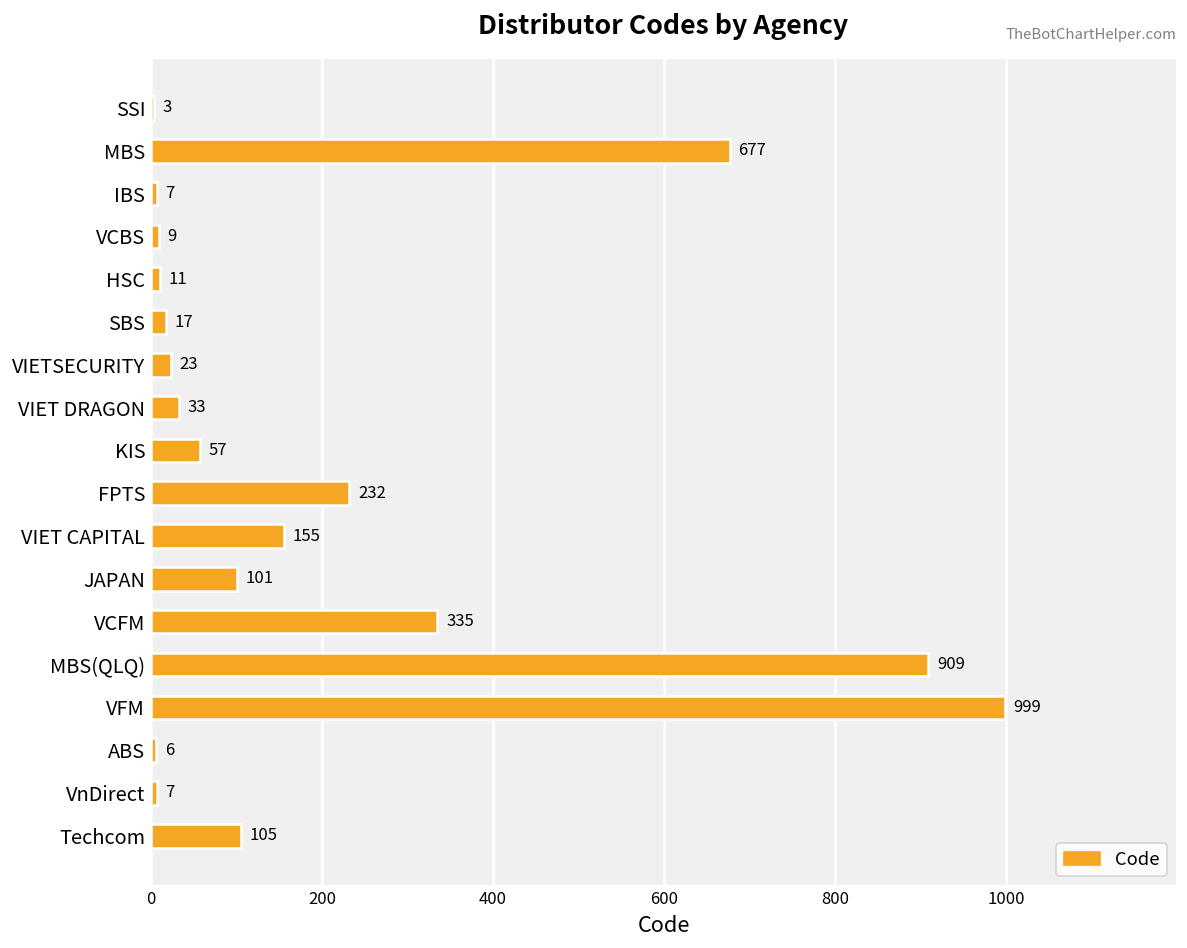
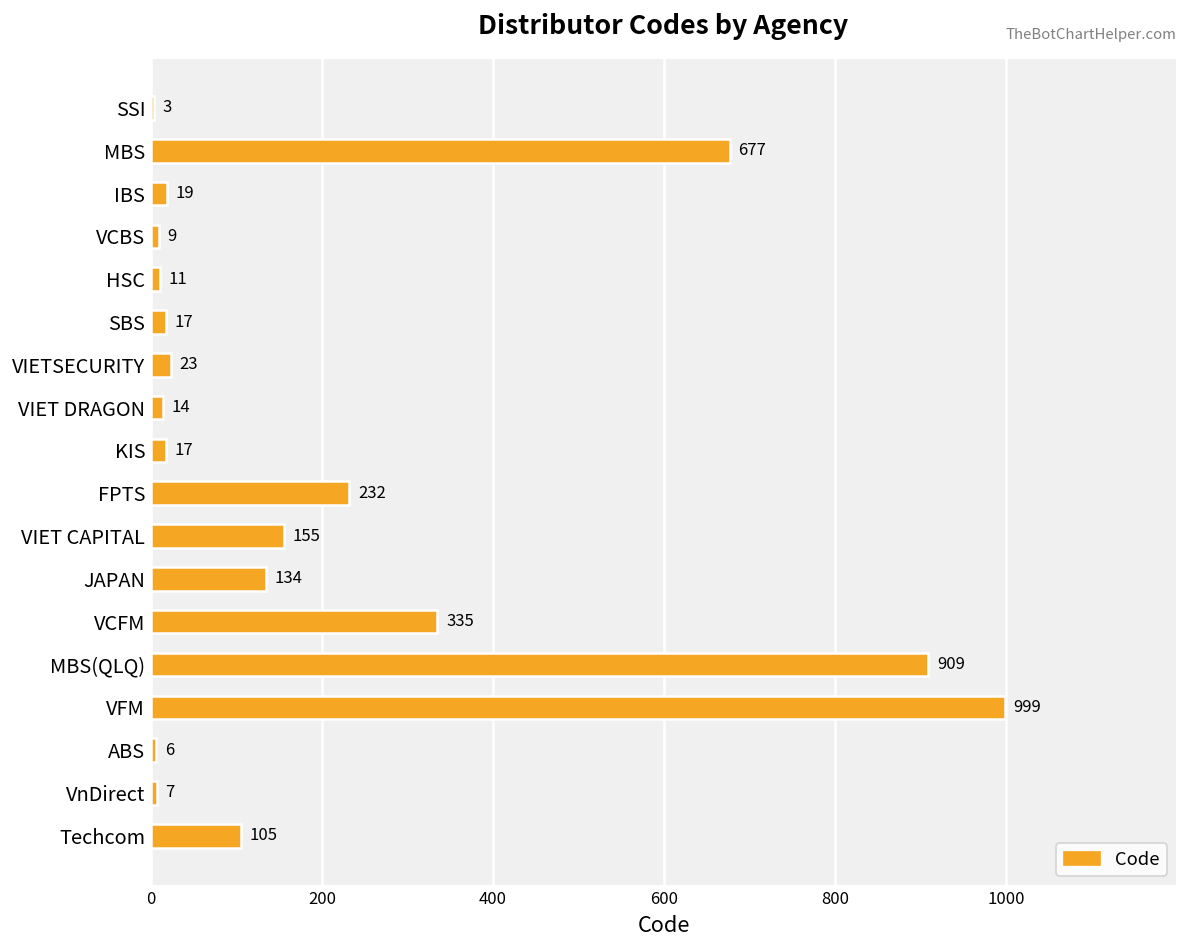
IBS: 7 -> 19
VIET DRAGON: 33 -> 14
KIS: 57 -> 17
JAPAN: 101 -> 134
